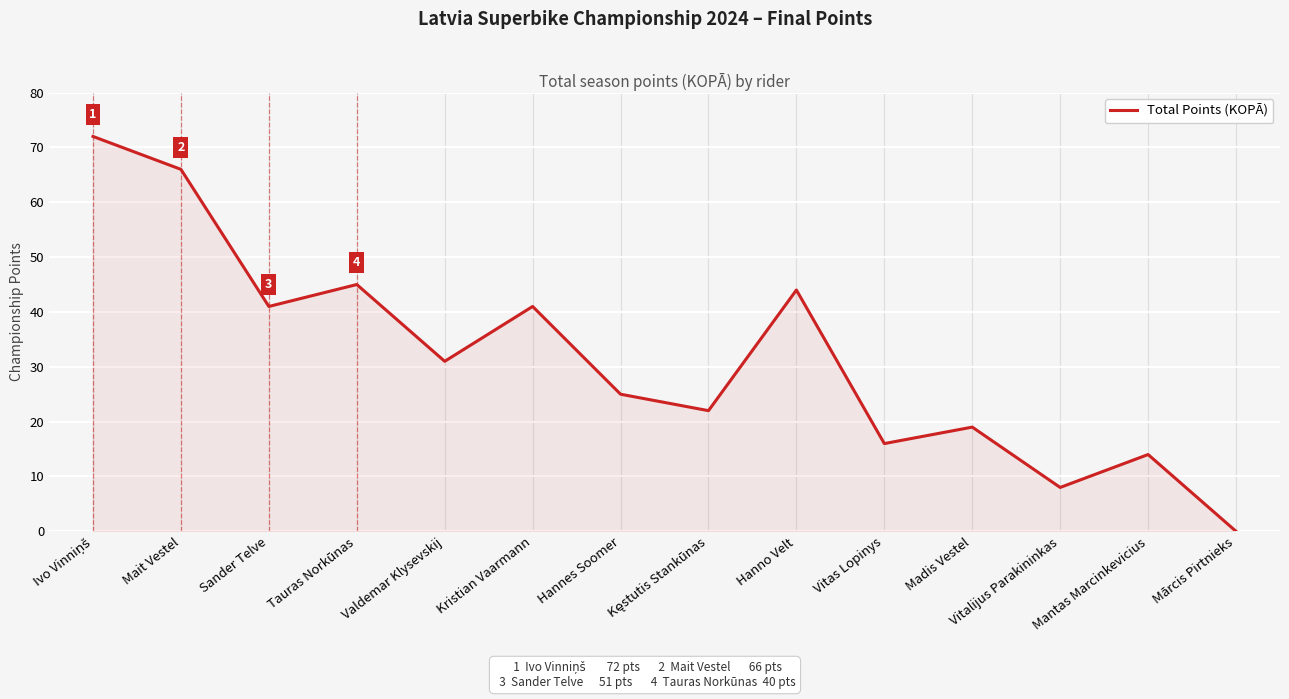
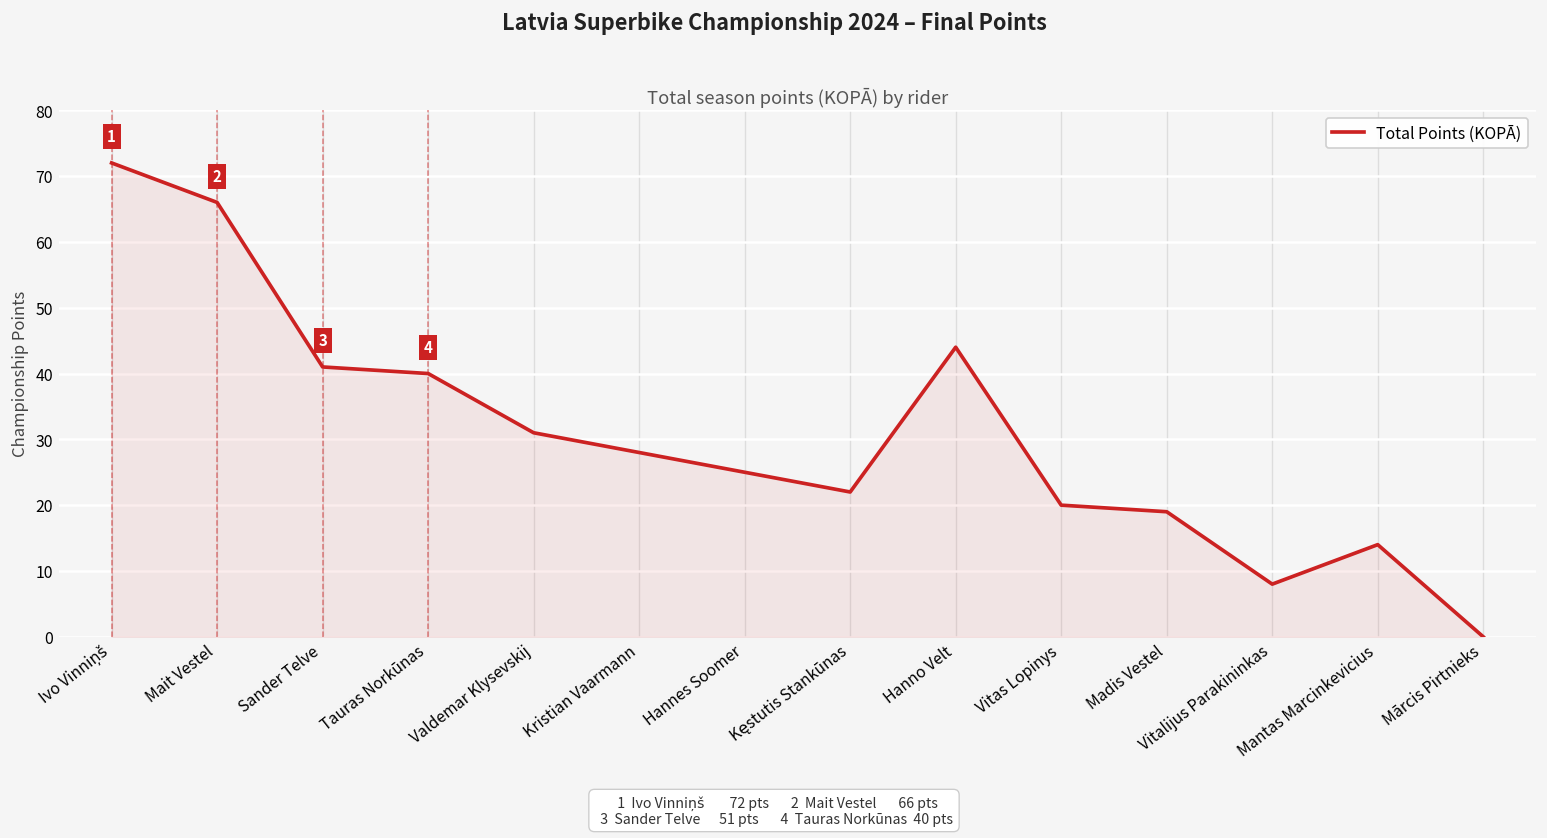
Tauras Norkūnas: 45 -> 40
Kristian Vaarmann: 41 -> 28
Vitas Lopinys: 16 -> 20
